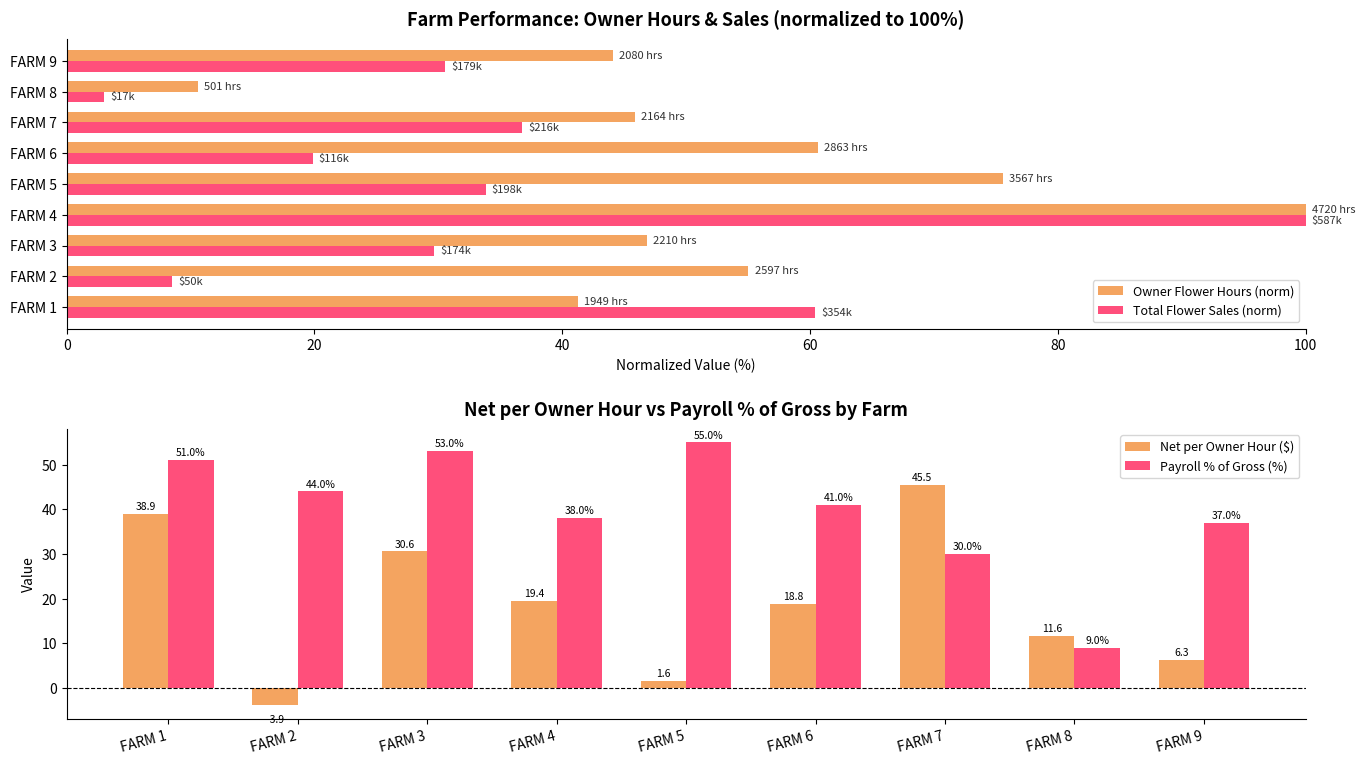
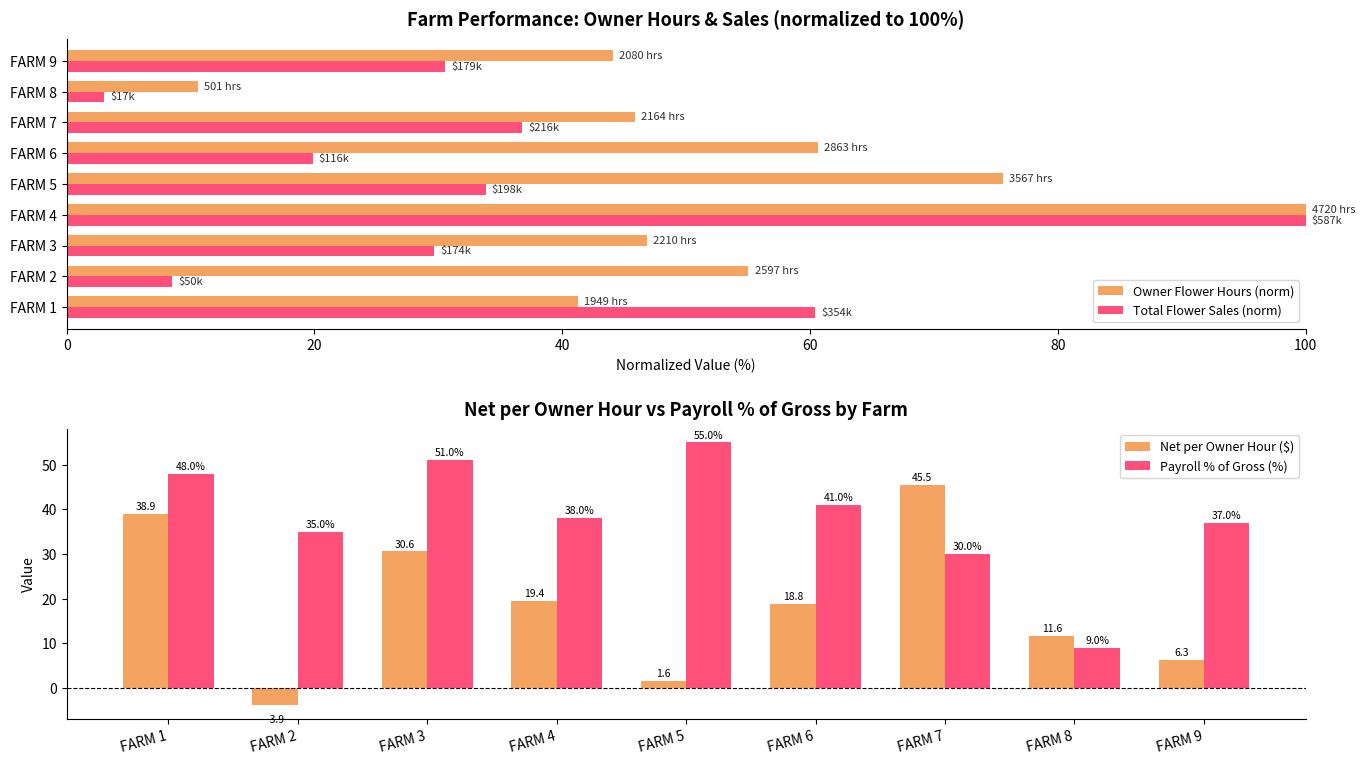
Net per Owner Hour vs Payroll % of Gross by Farm, Payroll % of Gross (%), FARM 1: 51.0% -> 48.0%
Net per Owner Hour vs Payroll % of Gross by Farm, Payroll % of Gross (%), FARM 2: 44.0% -> 35.0%
Net per Owner Hour vs Payroll % of Gross by Farm, Payroll % of Gross (%), FARM 3: 53.0% -> 51.0%
